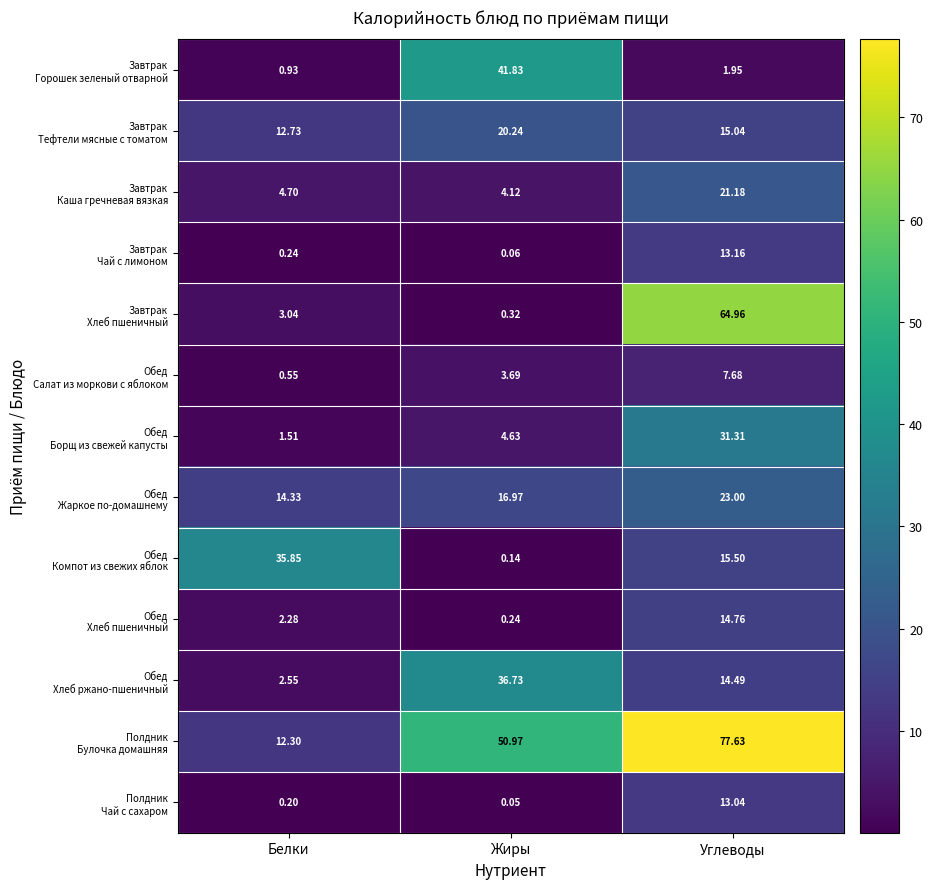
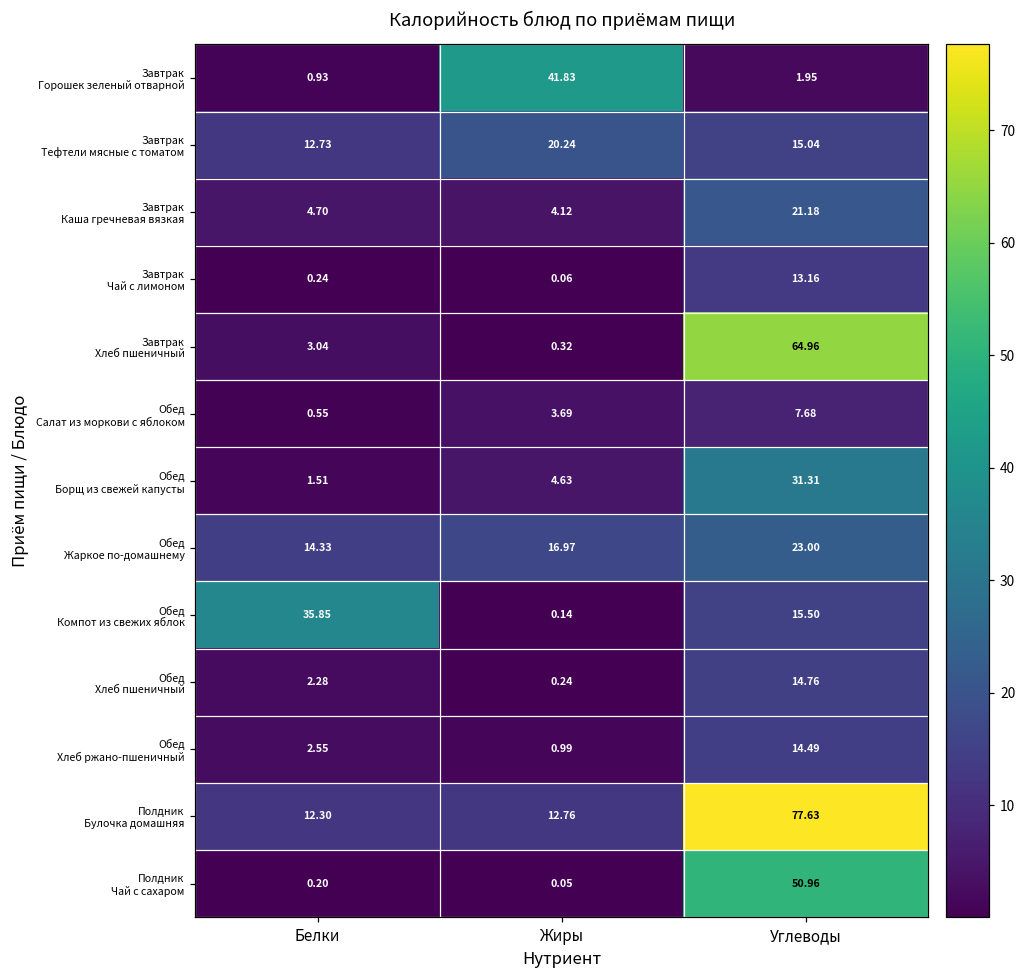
Обед Хлеб ржано-пшеничный, Жиры: 36.73 -> 0.99
Полдник Булочка домашняя, Жиры: 50.97 -> 12.76
Полдник Чай с сахаром, Углеводы: 13.04 -> 50.96
